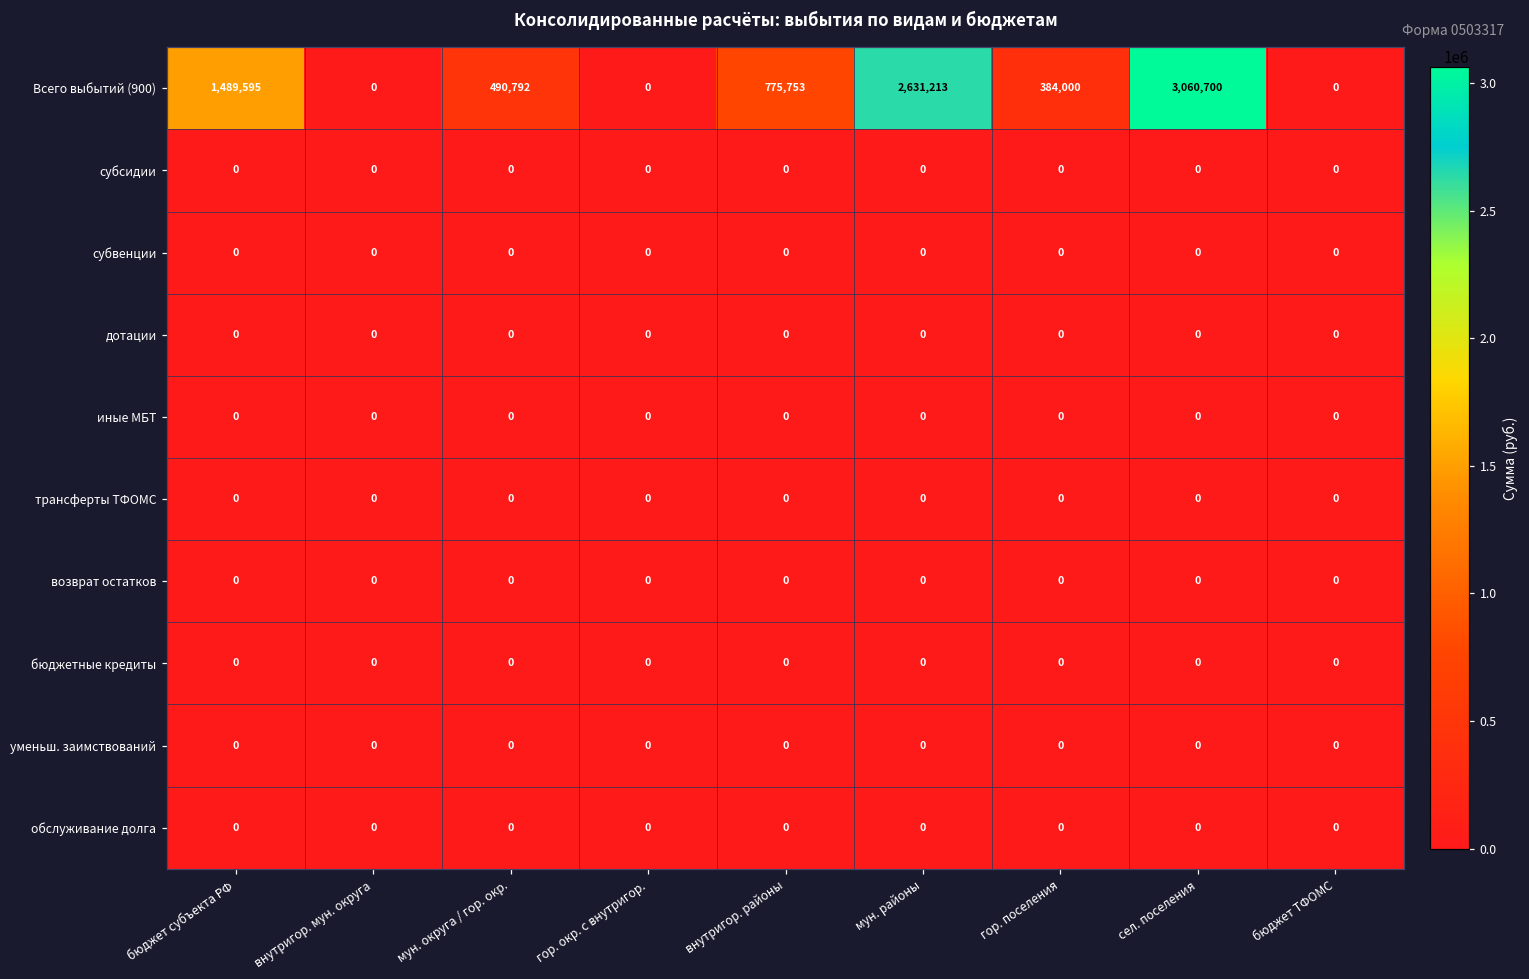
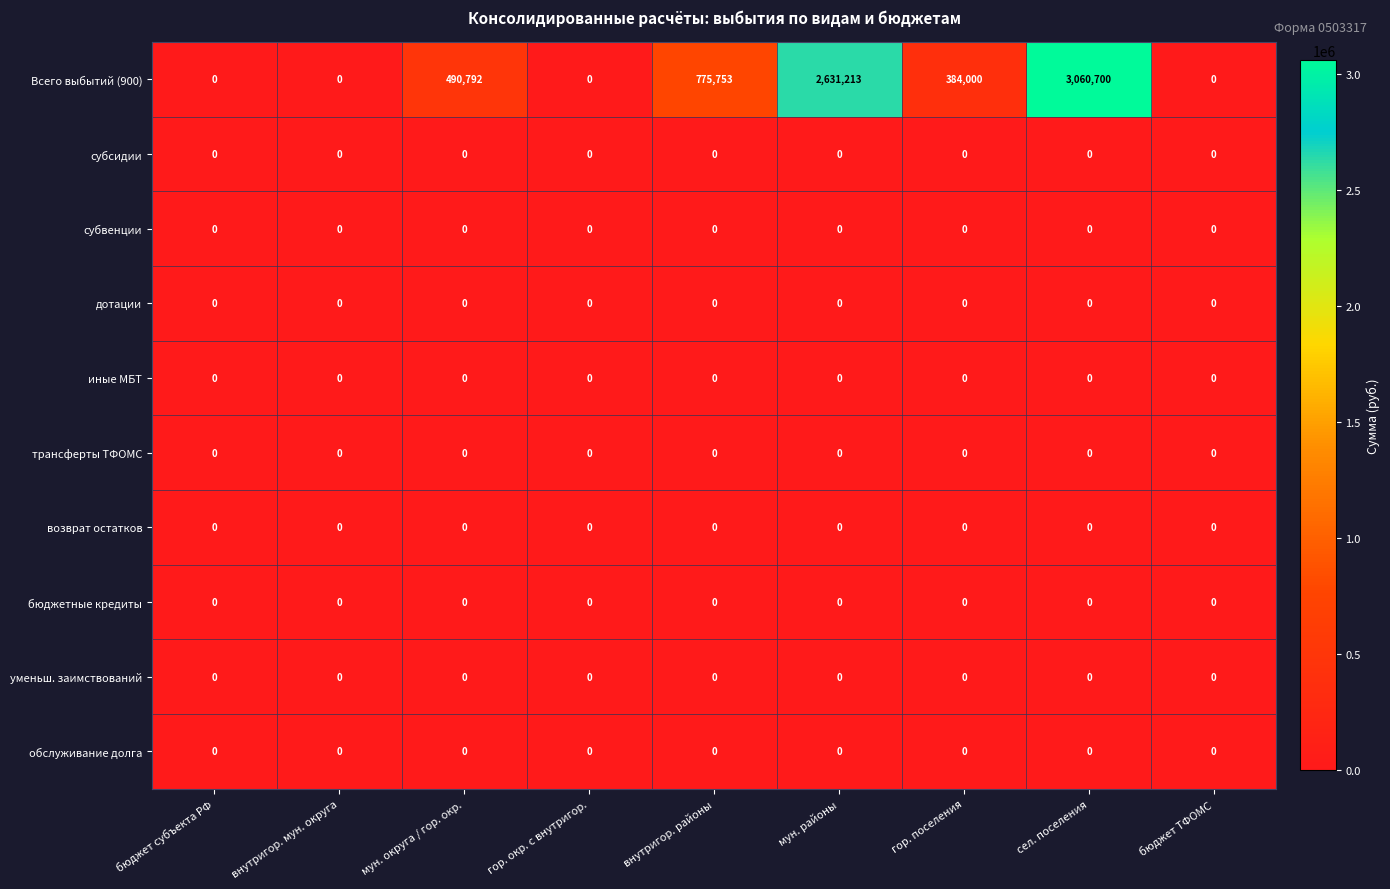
Всего выбытий (900), бюджет субъекта РФ: 1,489,595 -> 0
